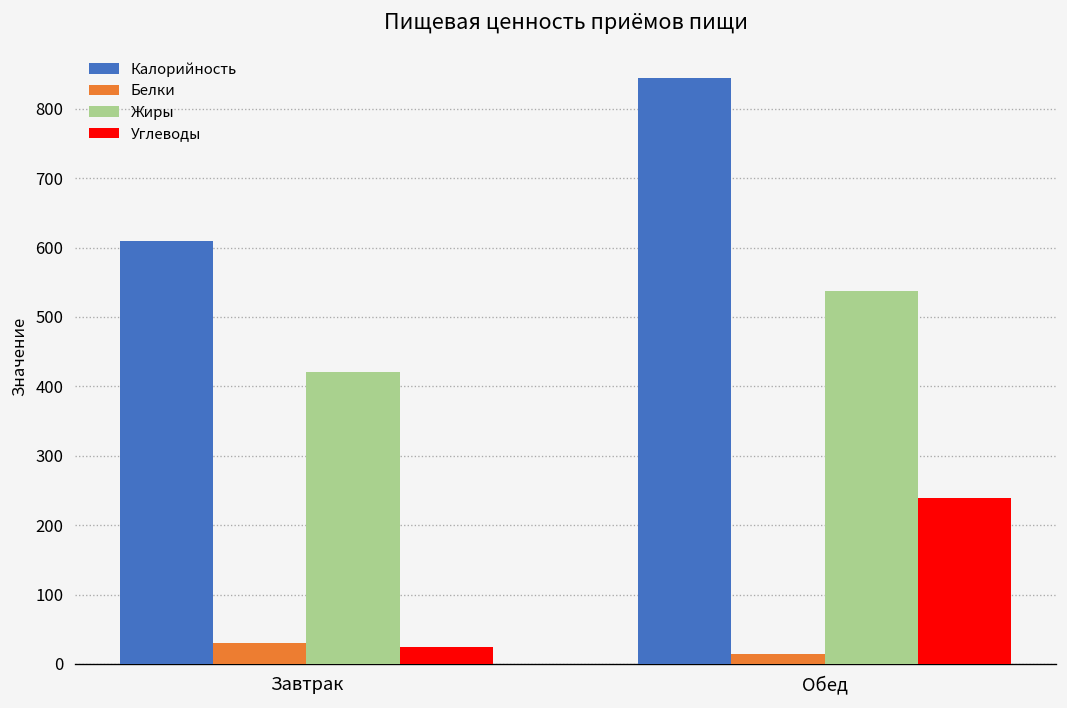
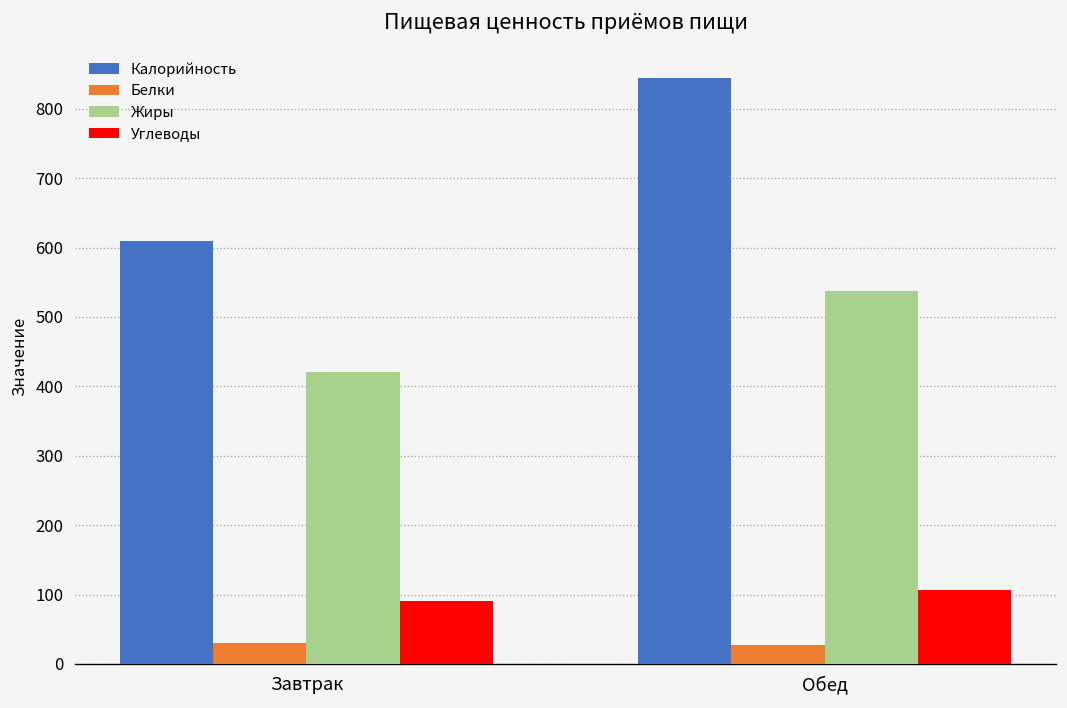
Углеводы, Завтрак: 20 -> 90
Белки, Обед: 10 -> 30
Углеводы, Обед: 240 -> 110
